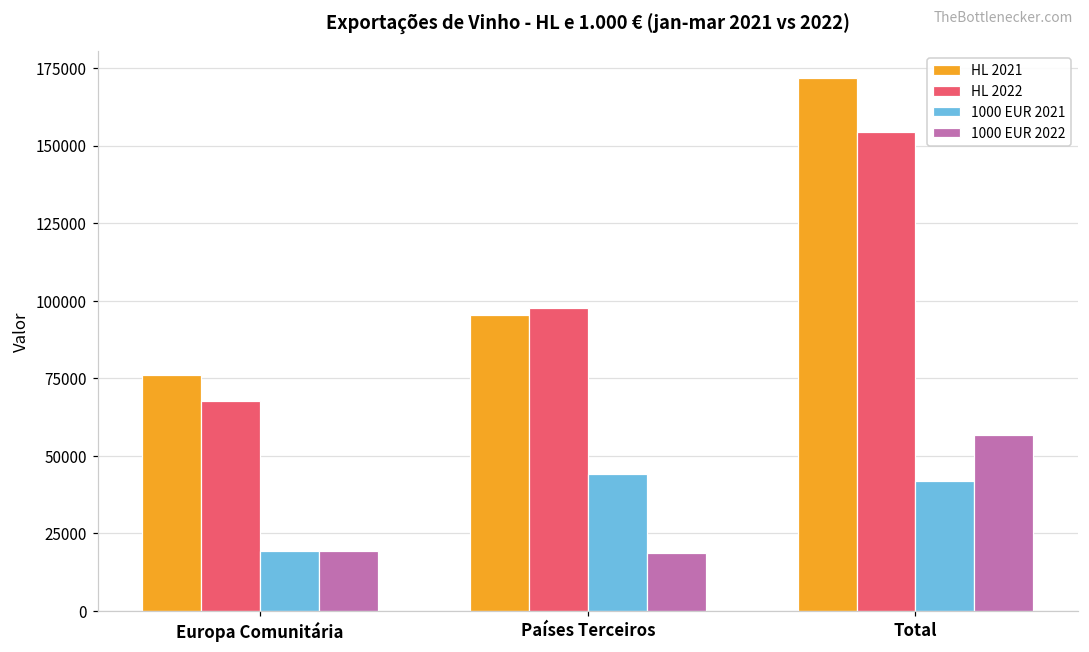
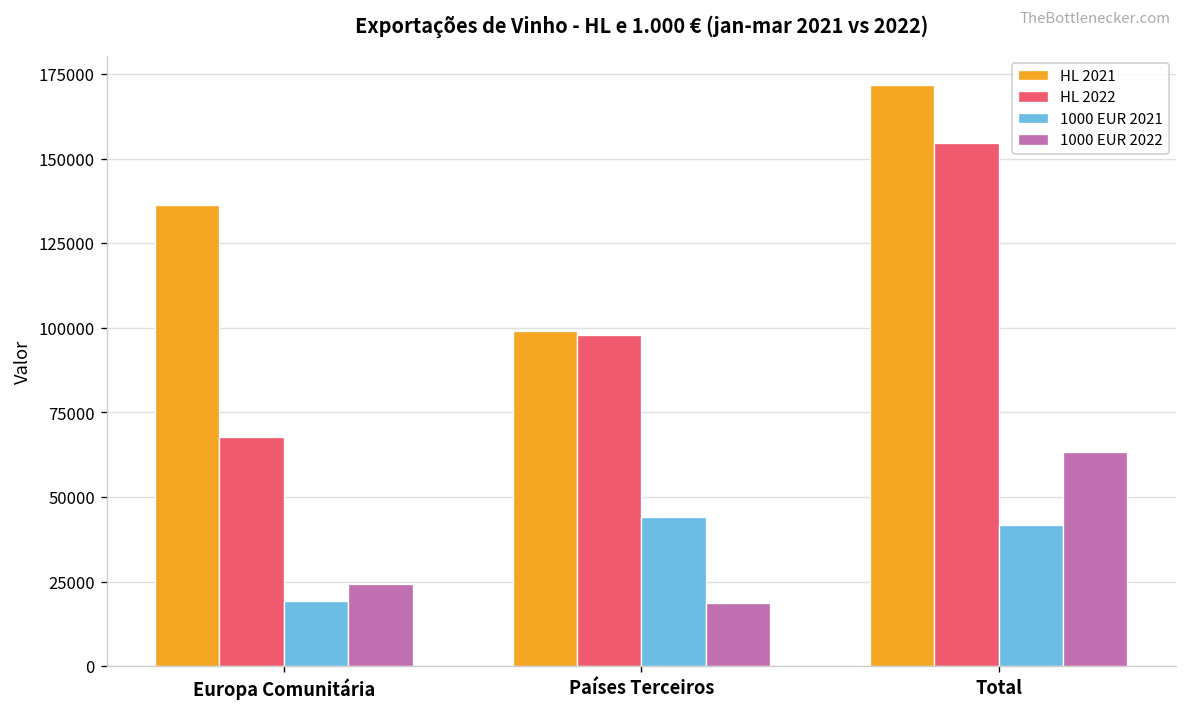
HL 2021, Europa Comunitária: 76000 -> 136000
1000 EUR 2022, Europa Comunitária: 19000 -> 24000
HL 2021, Países Terceiros: 96000 -> 99000
1000 EUR 2022, Total: 57000 -> 63000
